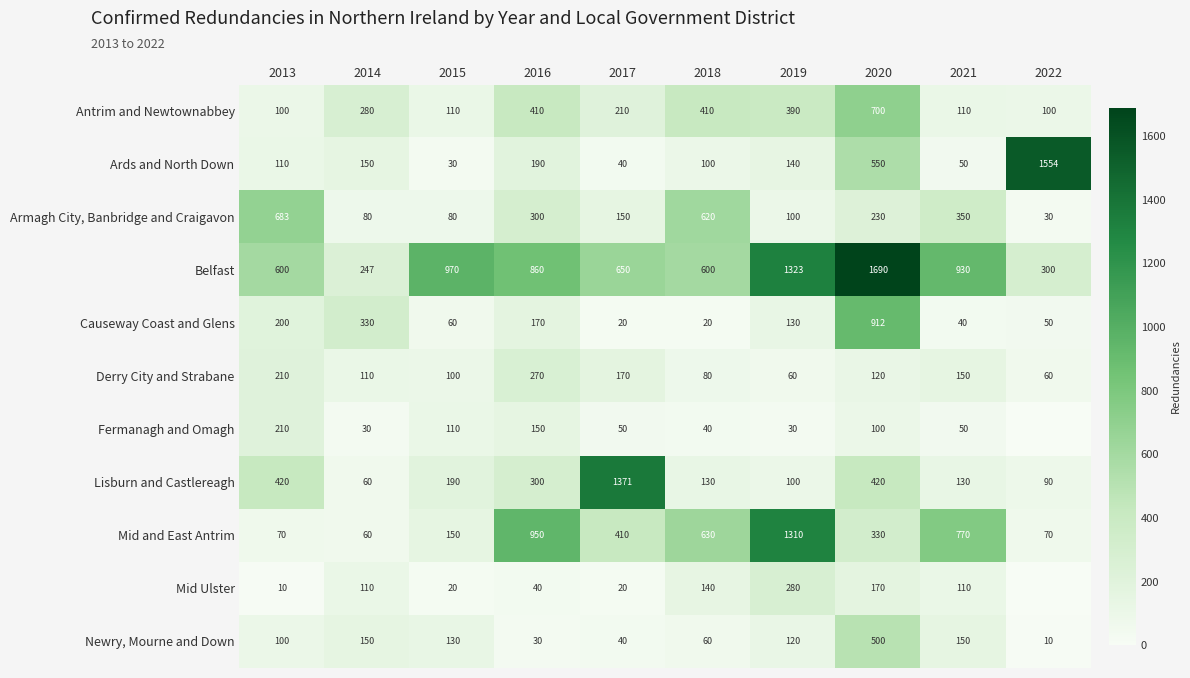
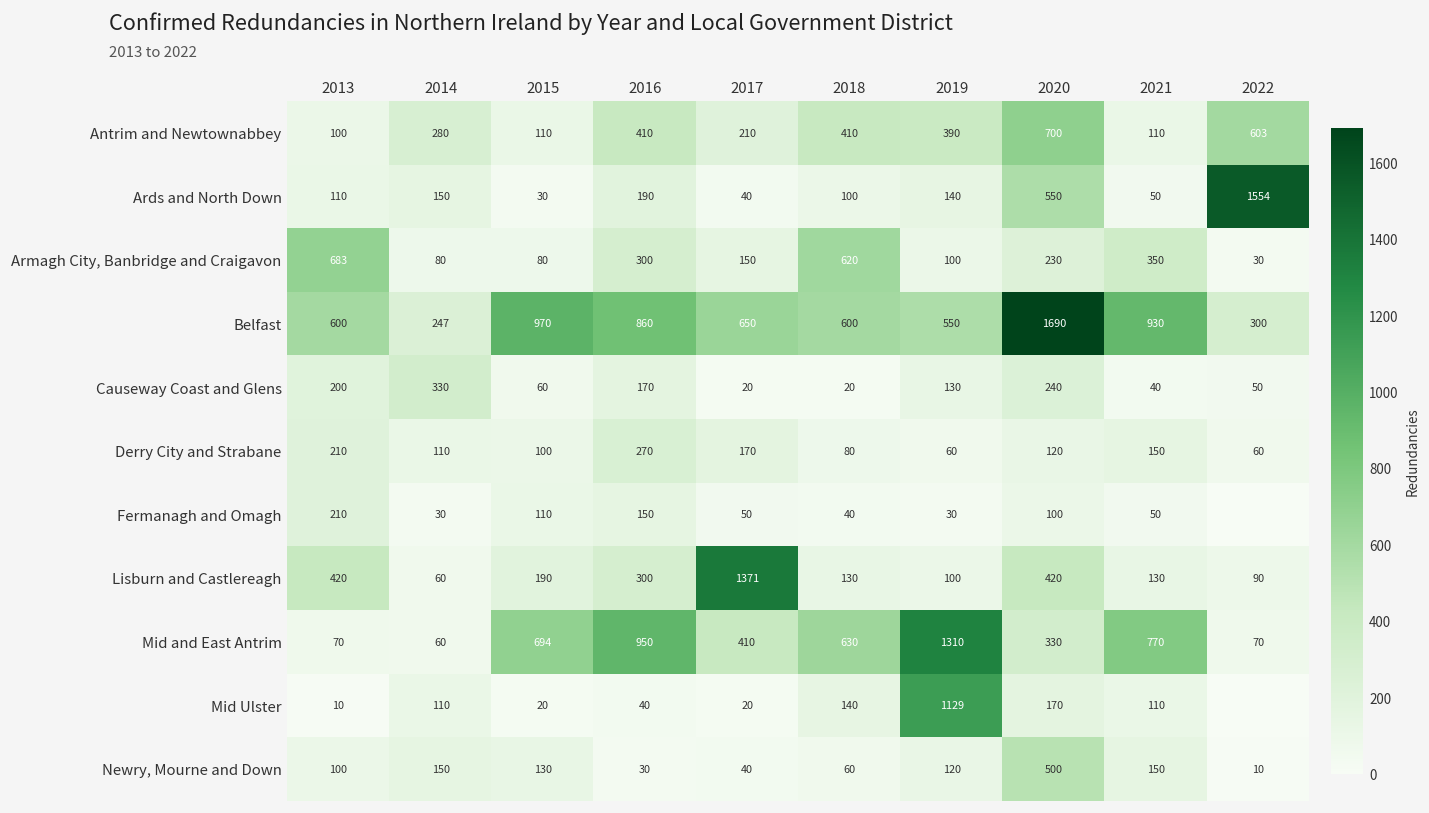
Antrim and Newtownabbey, 2022: 100 -> 603
Belfast, 2019: 1323 -> 550
Causeway Coast and Glens, 2020: 912 -> 240
Mid and East Antrim, 2015: 150 -> 694
Mid Ulster, 2019: 280 -> 1129
